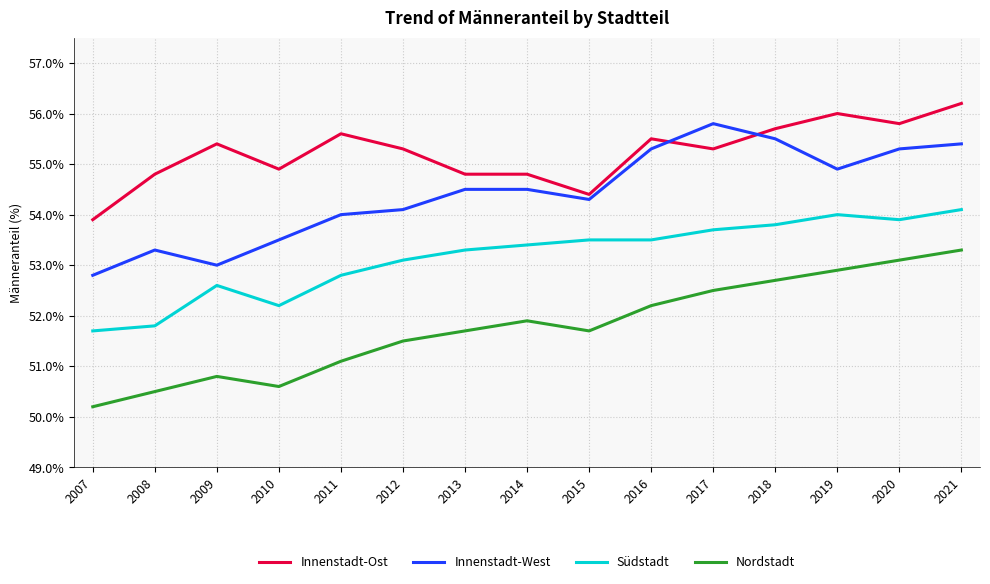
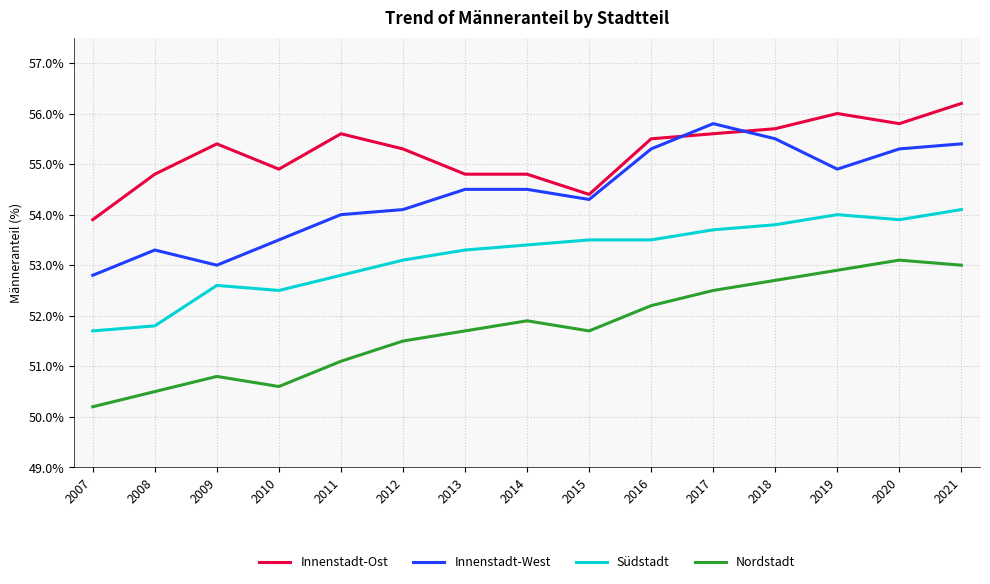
Südstadt, 2010: 52.2% -> 52.5%
Innenstadt-Ost, 2017: 55.3% -> 55.6%
Nordstadt, 2021: 53.3% -> 53.0%
